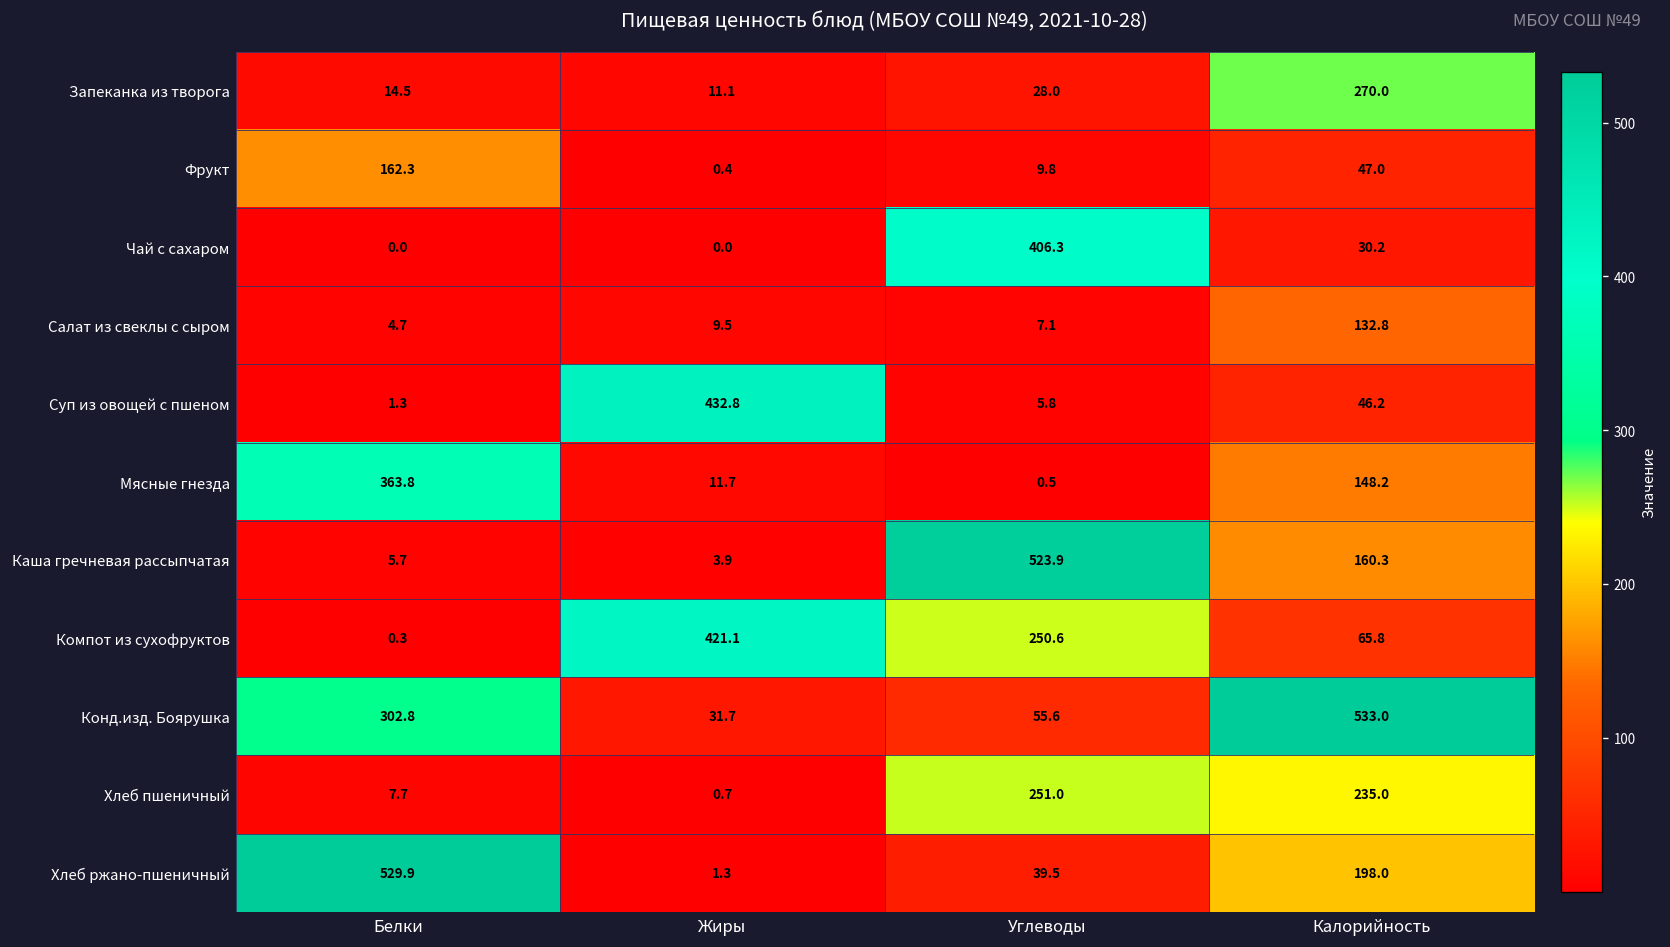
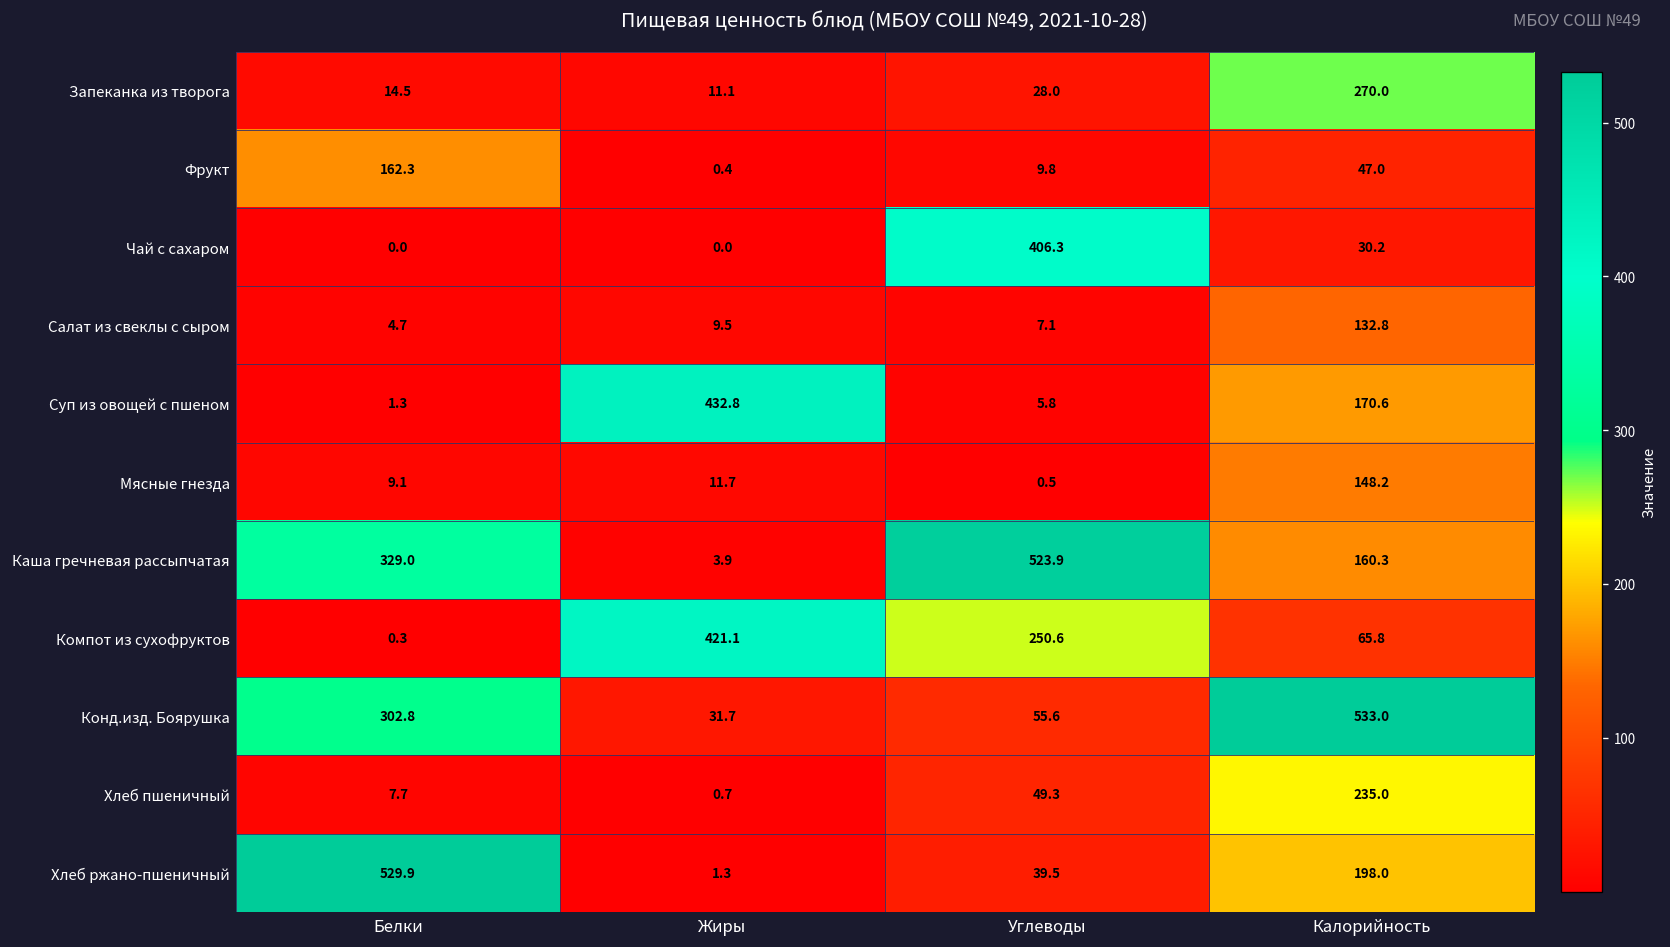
Суп из овощей с пшеном, Калорийность: 46.2 -> 170.6
Мясные гнезда, Белки: 363.8 -> 9.1
Каша гречневая рассыпчатая, Белки: 5.7 -> 329.0
Хлеб пшеничный, Углеводы: 251.0 -> 49.3
